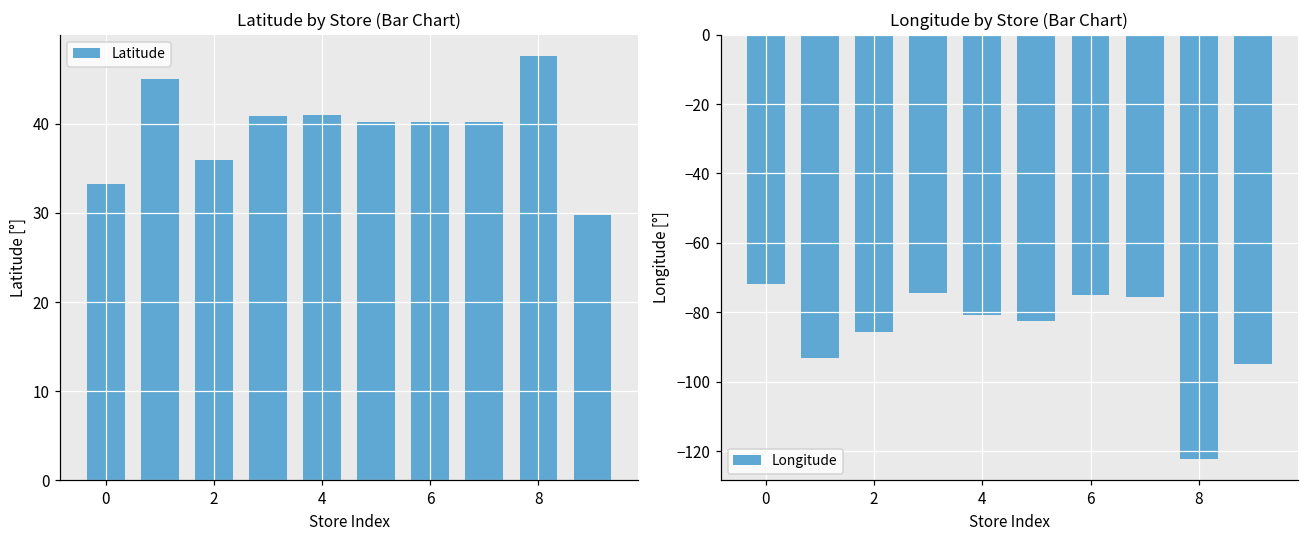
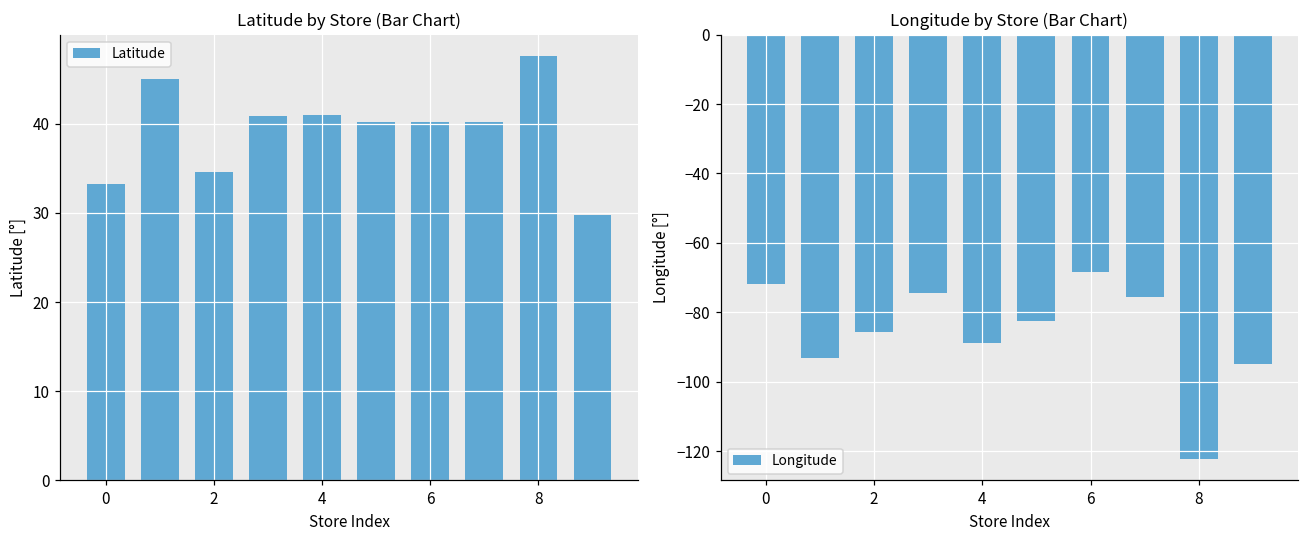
Latitude by Store (Bar Chart), 2: 36 -> 35
Longitude by Store (Bar Chart), 4: -81 -> -89
Longitude by Store (Bar Chart), 6: -75 -> -68
